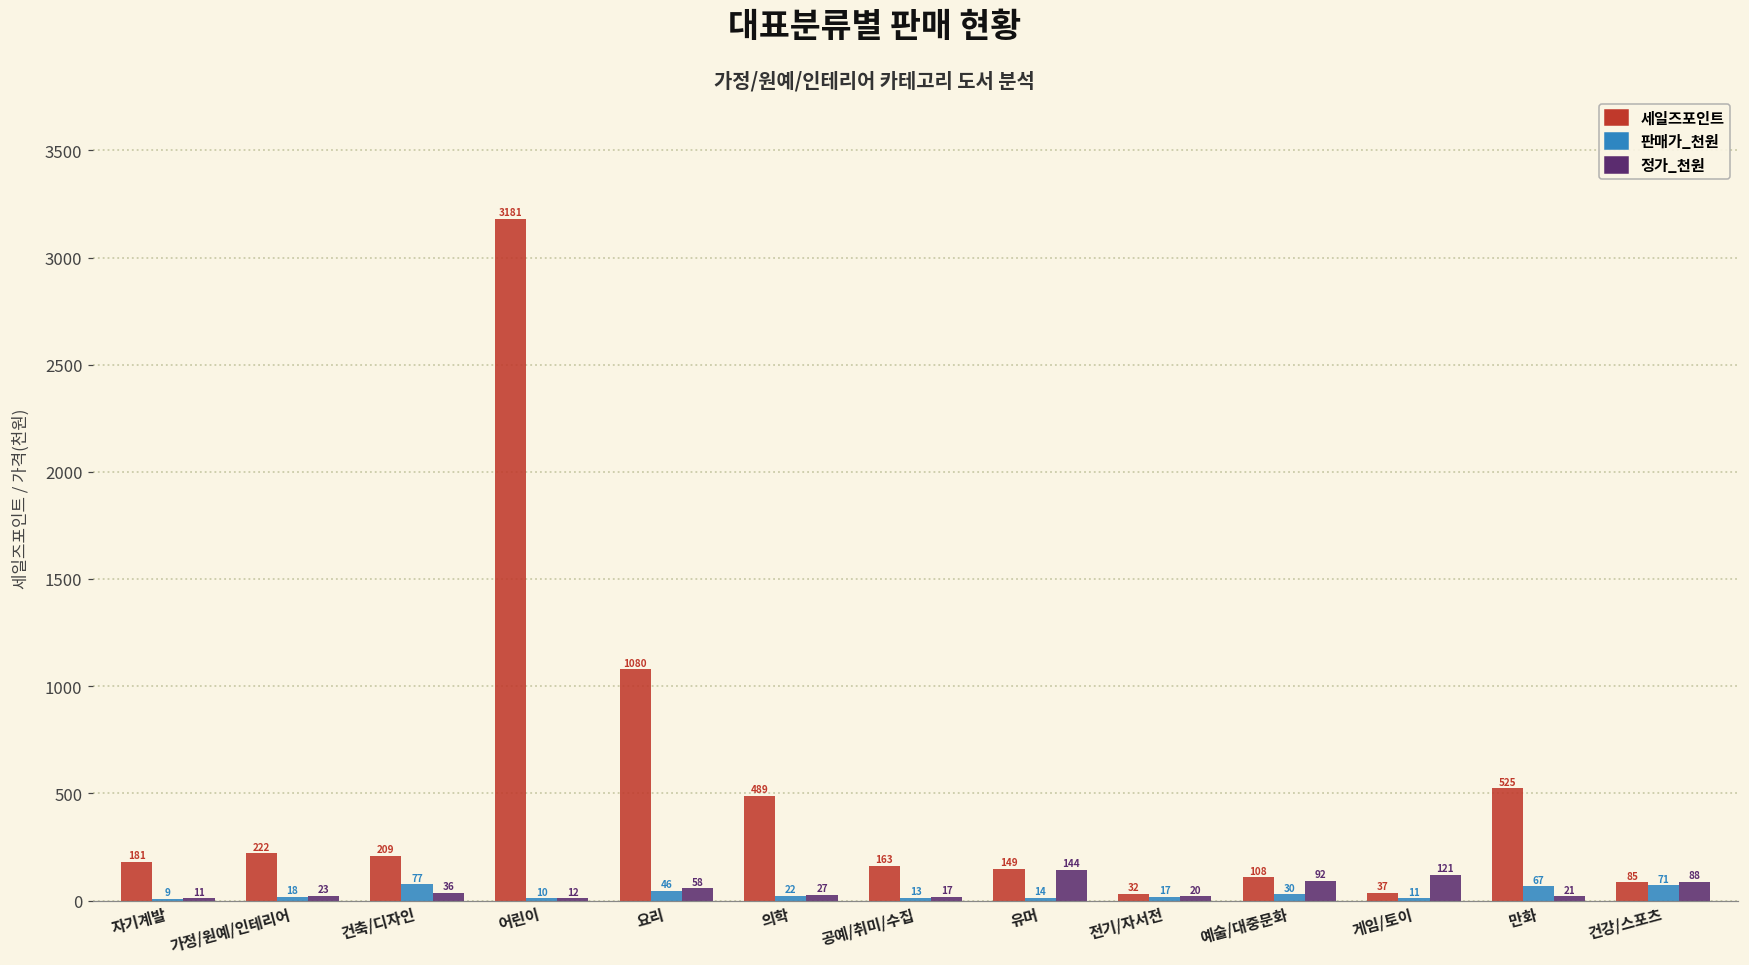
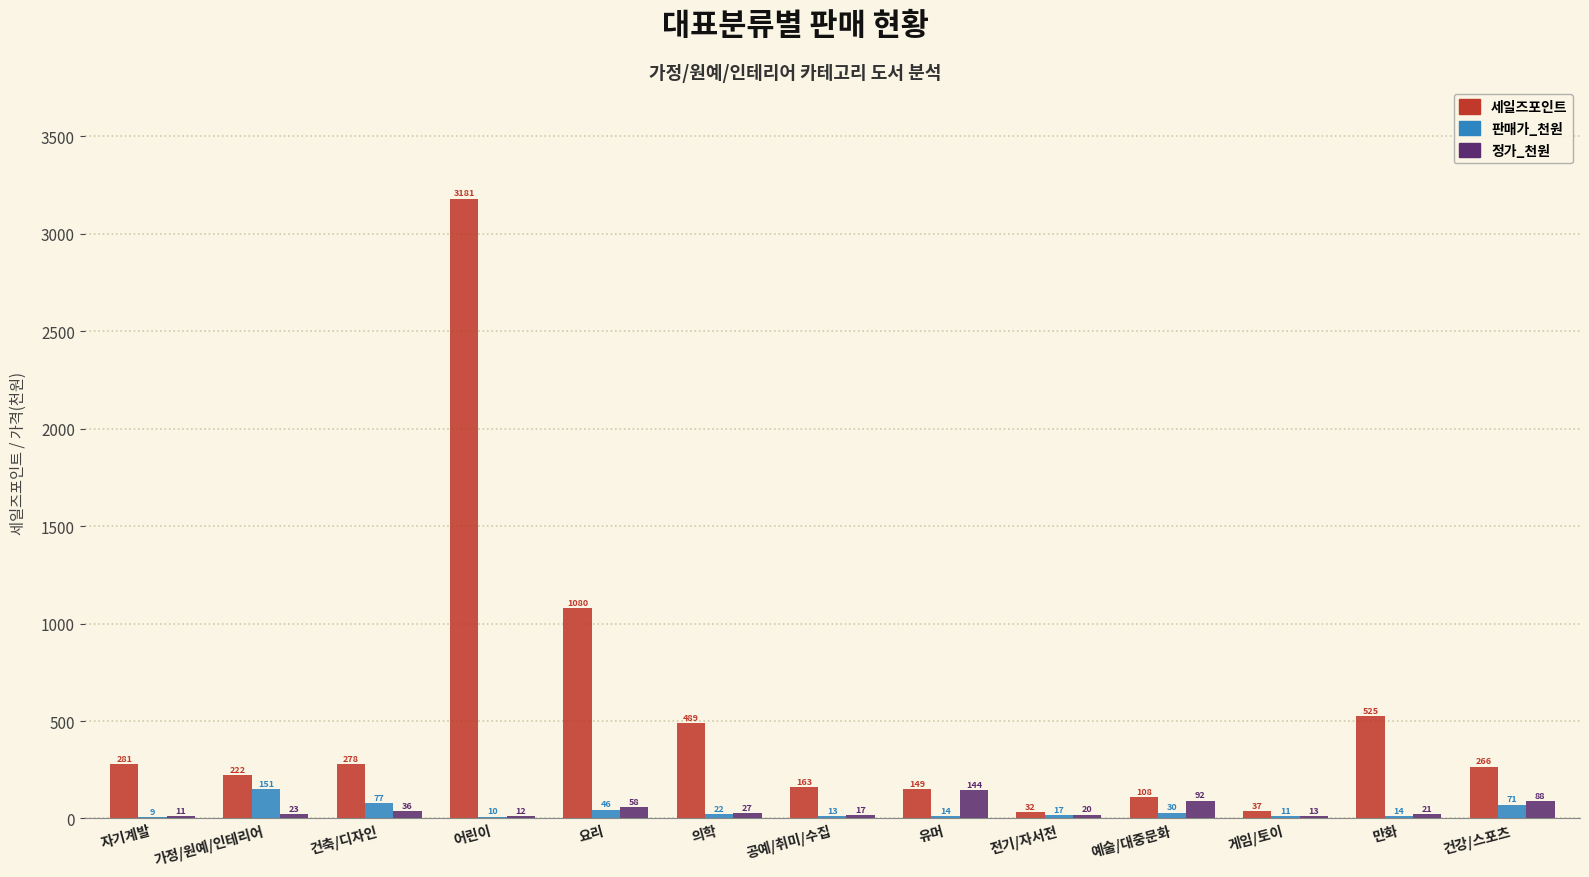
세일즈포인트, 자기계발: 181 -> 281
판매가_천원, 가정/원예/인테리어: 18 -> 151
세일즈포인트, 건축/디자인: 209 -> 278
정가_천원, 게임/토이: 121 -> 13
판매가_천원, 만화: 67 -> 14
세일즈포인트, 건강/스포츠: 85 -> 266
